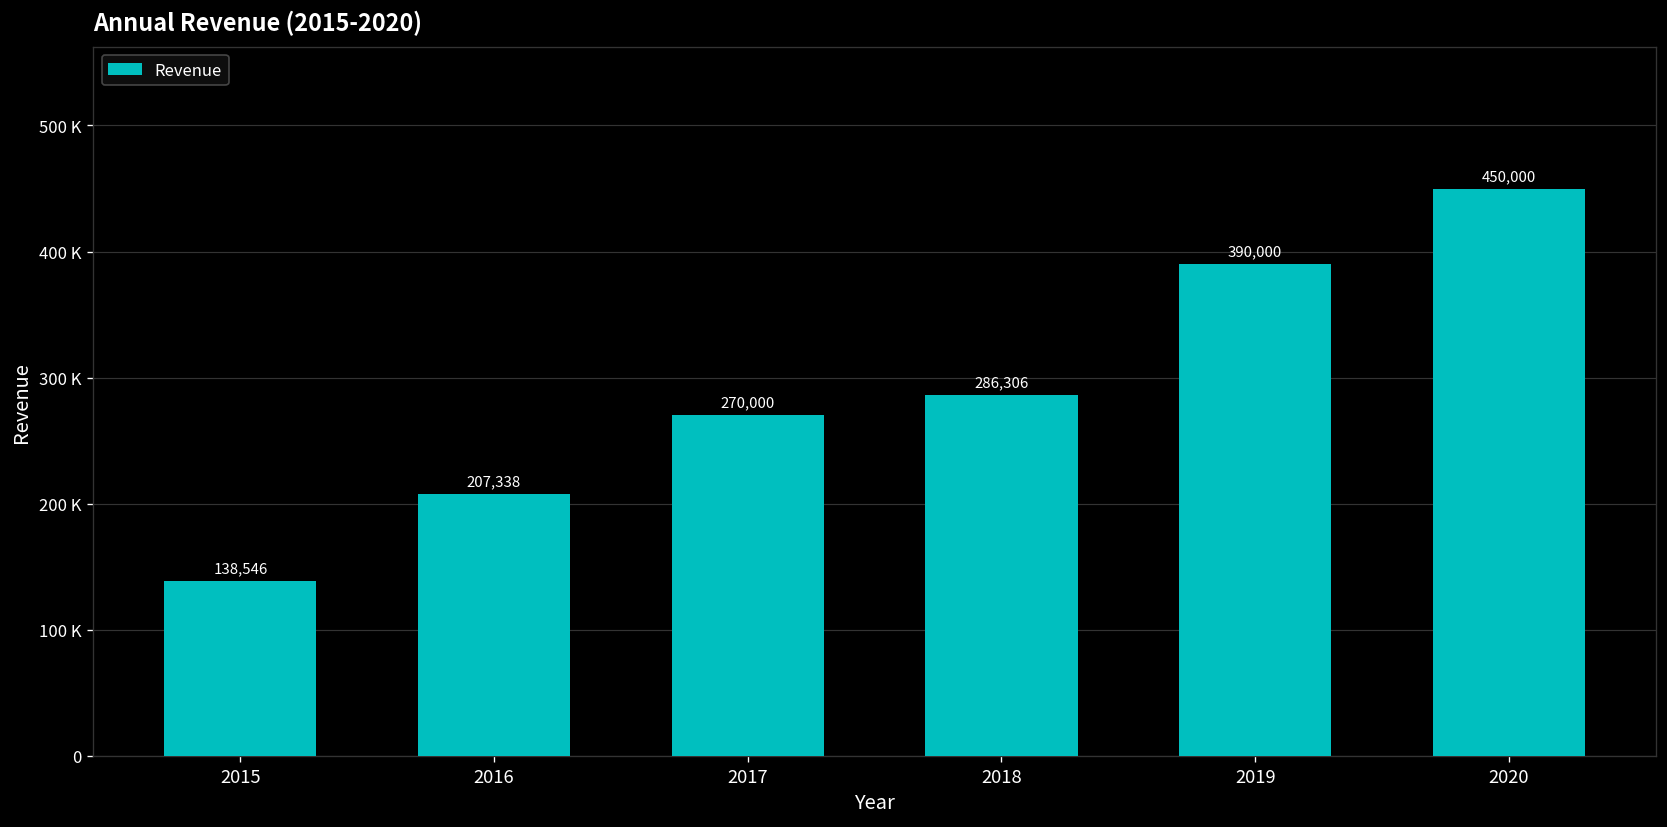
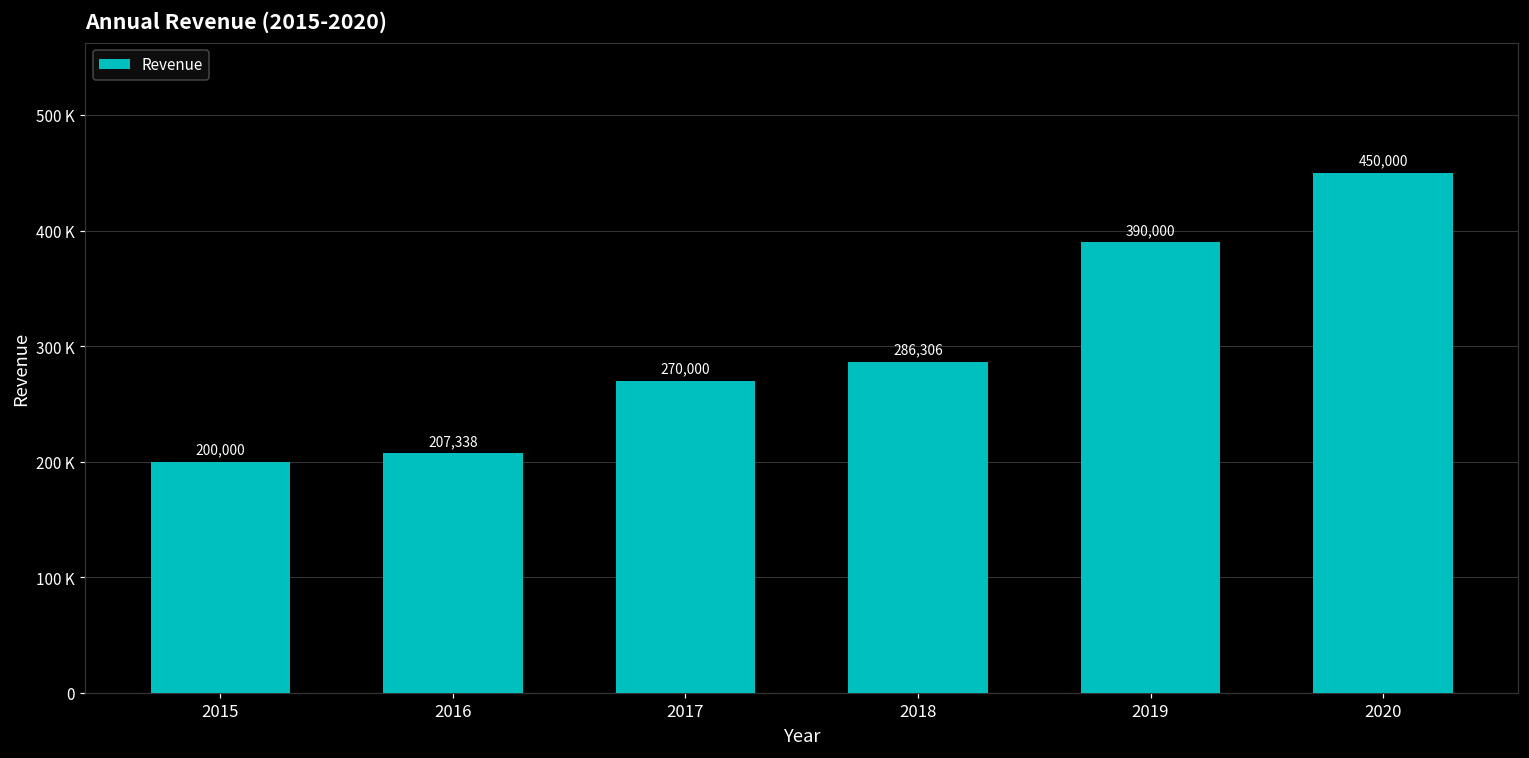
2015: 138,546 -> 200,000
